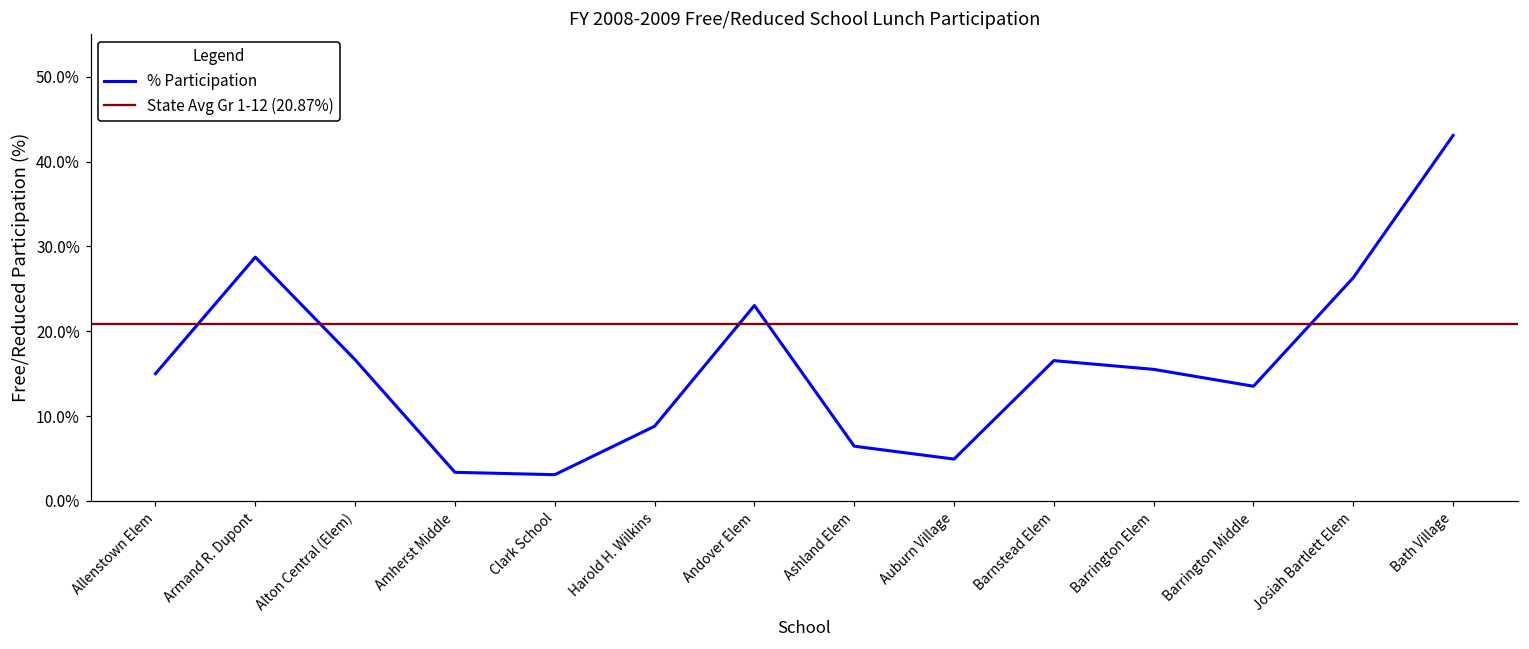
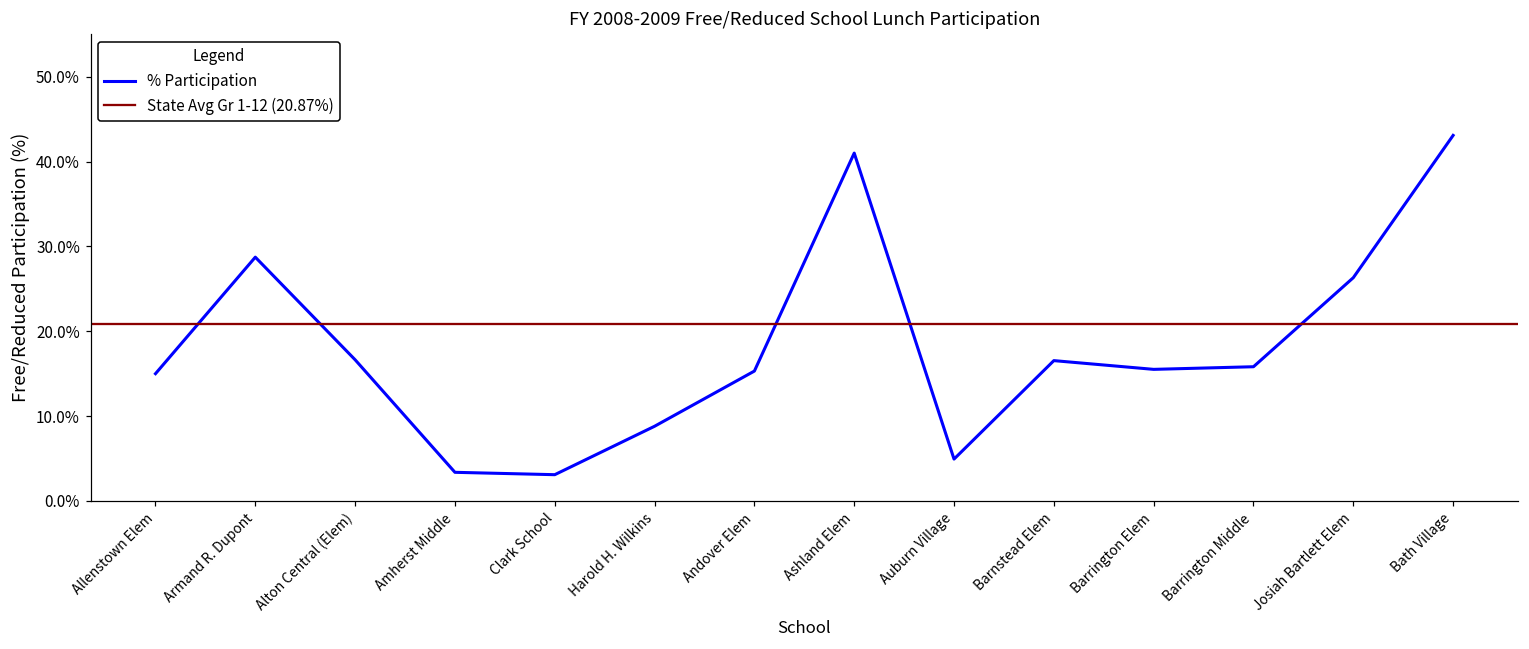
Andover Elem: 23% -> 15%
Ashland Elem: 6% -> 41%
Barrington Middle: 14% -> 16%
